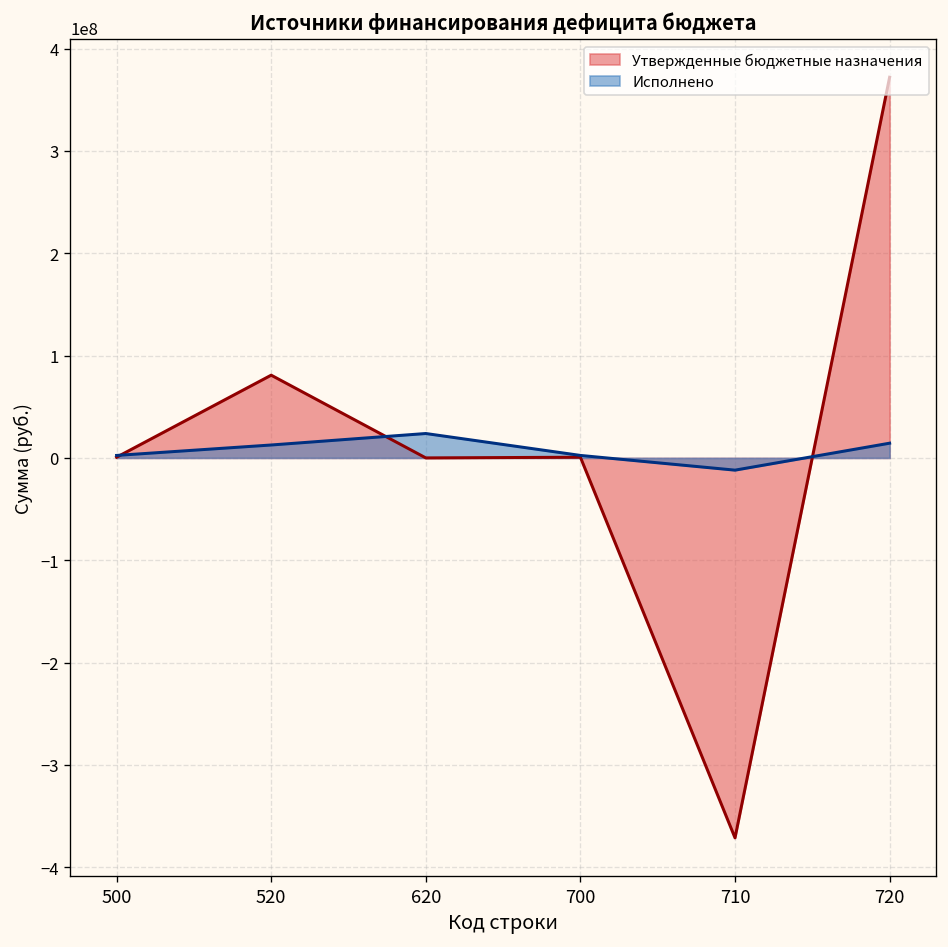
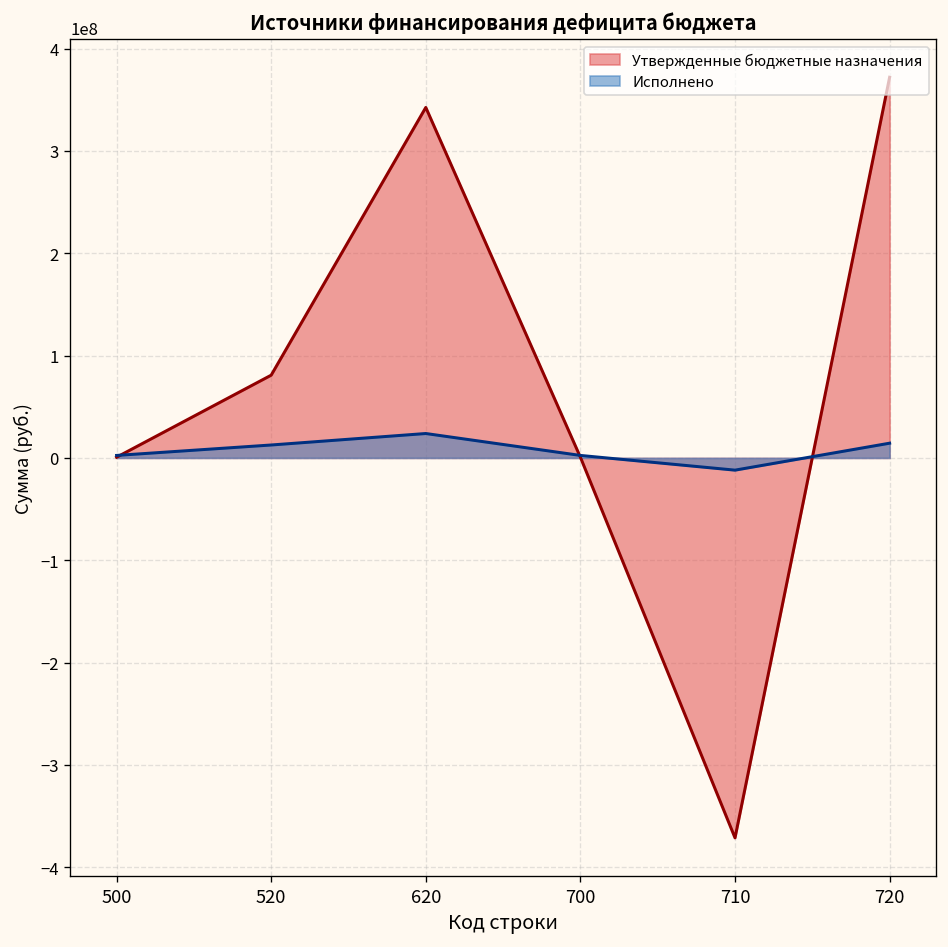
Утвержденные бюджетные назначения, 620: 0 -> 340000000
